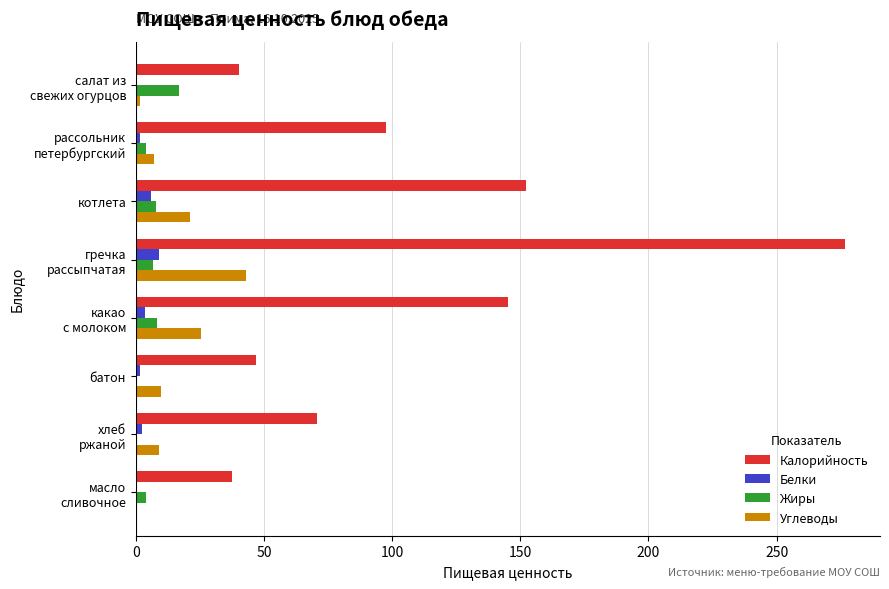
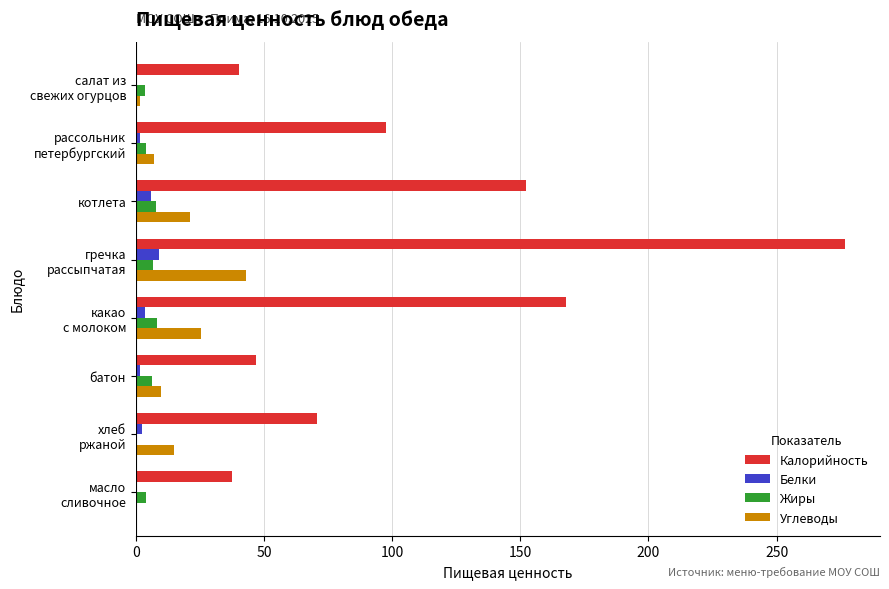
Жиры, салат из свежих огурцов: 17 -> 4
Калорийность, какао с молоком: 145 -> 168
Жиры, батон: 0 -> 6
Углеводы, хлеб ржаной: 9 -> 15
